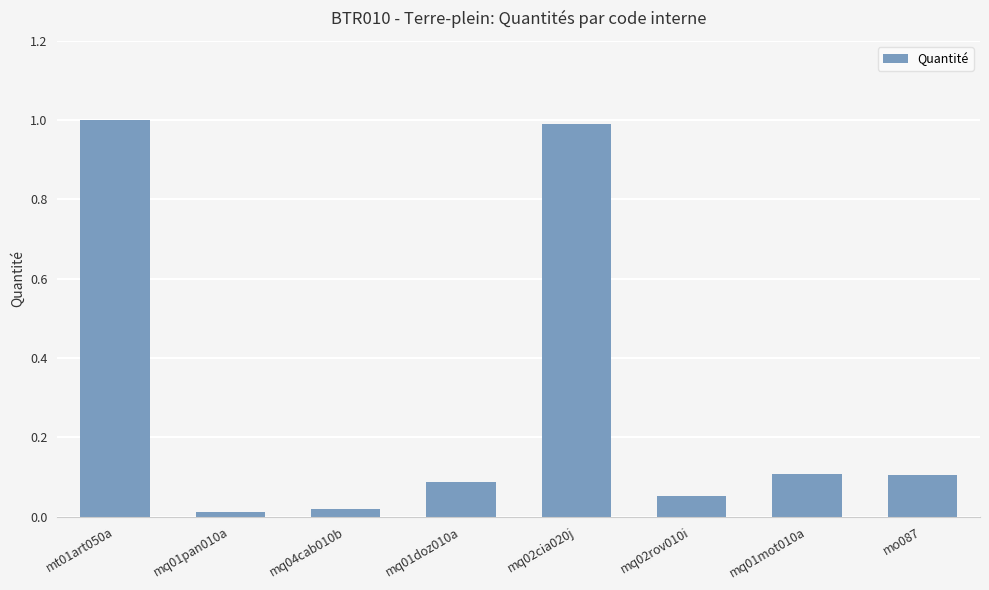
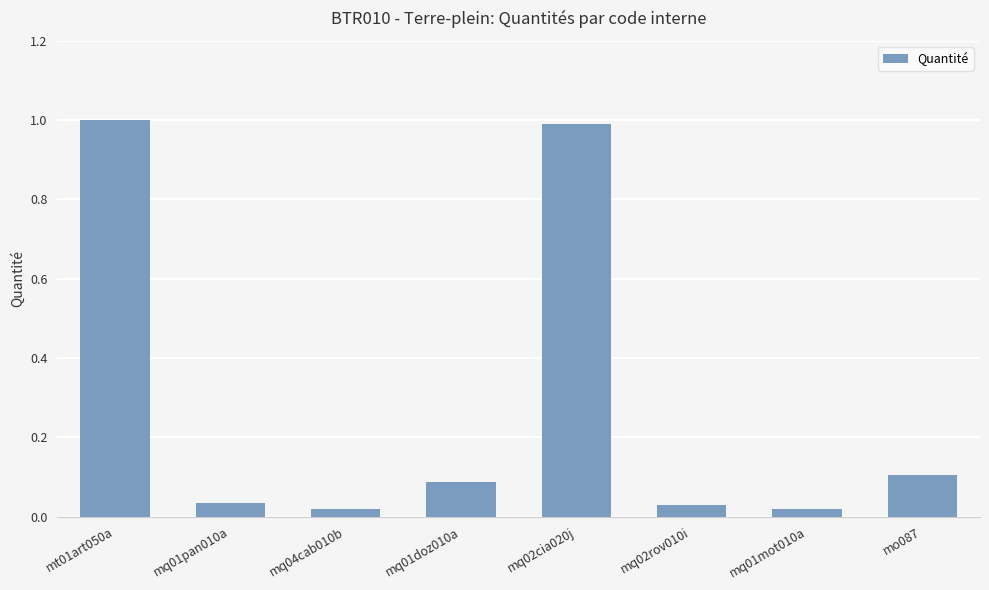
mq01pan010a: 0.01 -> 0.03
mq02rov010i: 0.05 -> 0.03
mq01mot010a: 0.11 -> 0.02
